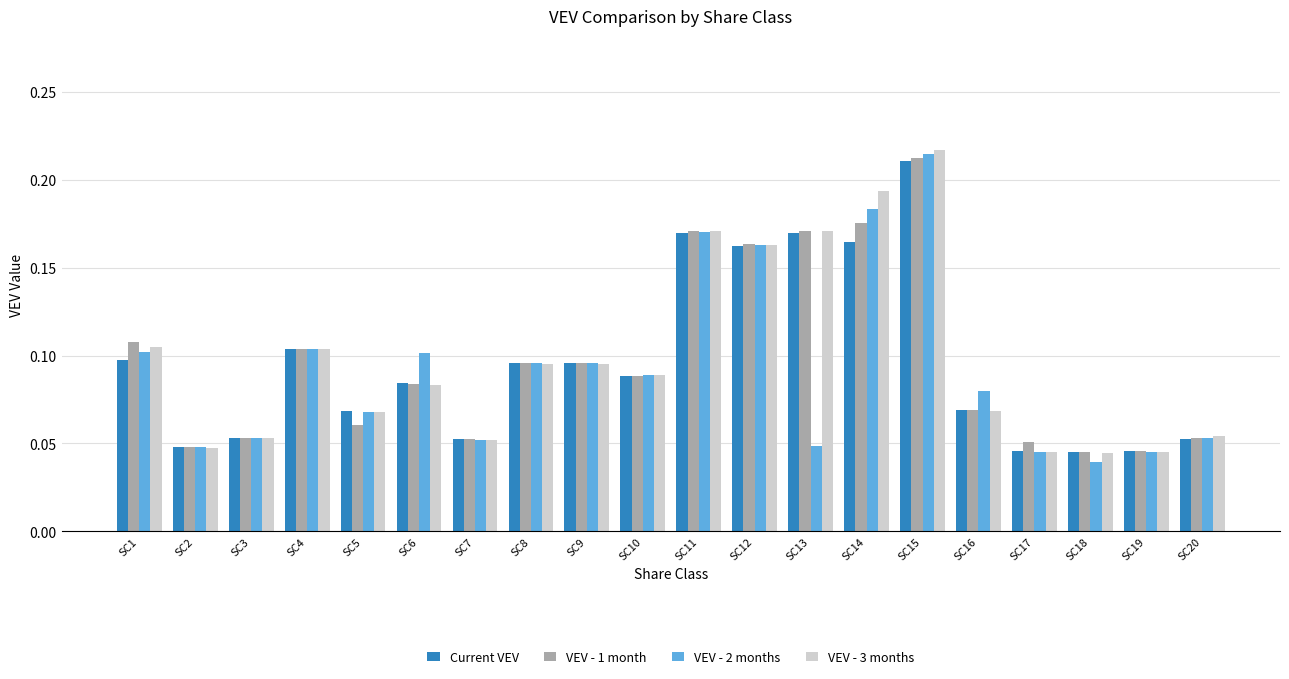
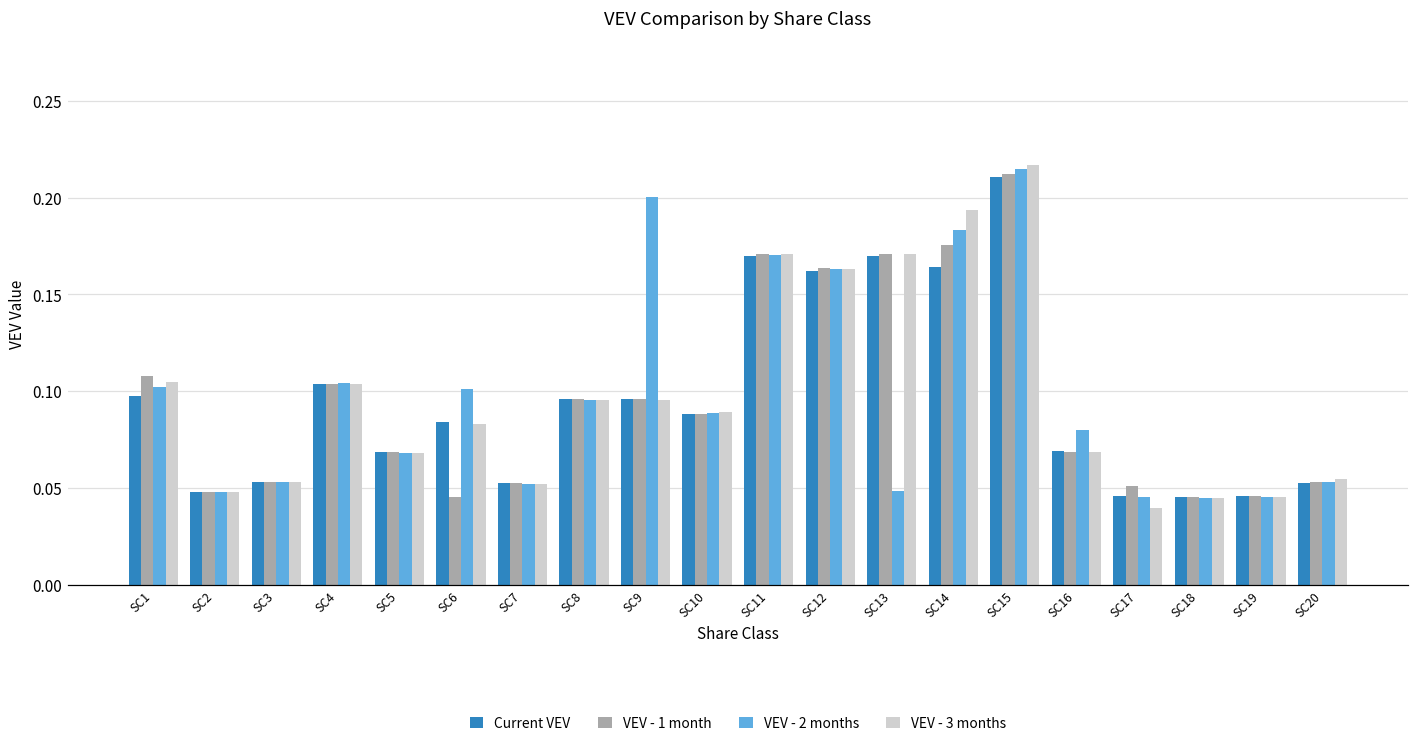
VEV - 1 month, SC5: 0.061 -> 0.068
VEV - 1 month, SC6: 0.084 -> 0.045
VEV - 2 months, SC9: 0.096 -> 0.201
VEV - 3 months, SC17: 0.045 -> 0.040
VEV - 2 months, SC18: 0.039 -> 0.045
